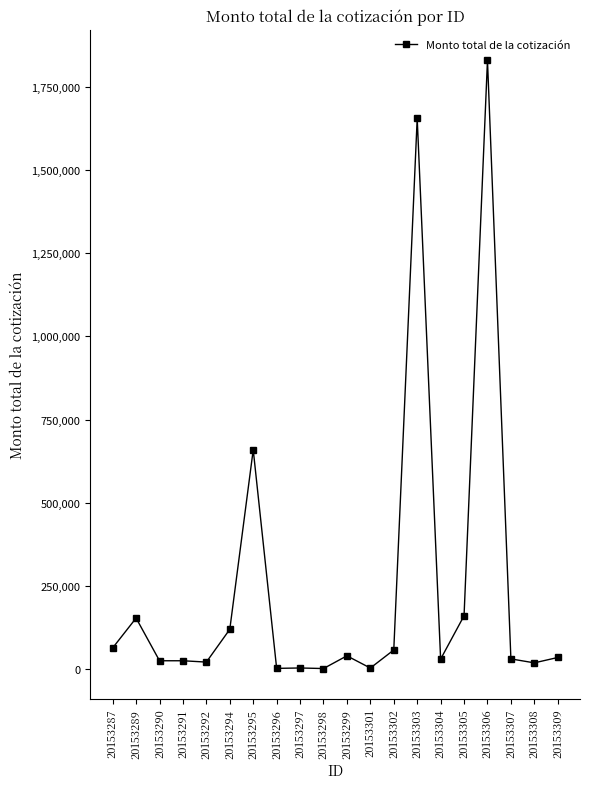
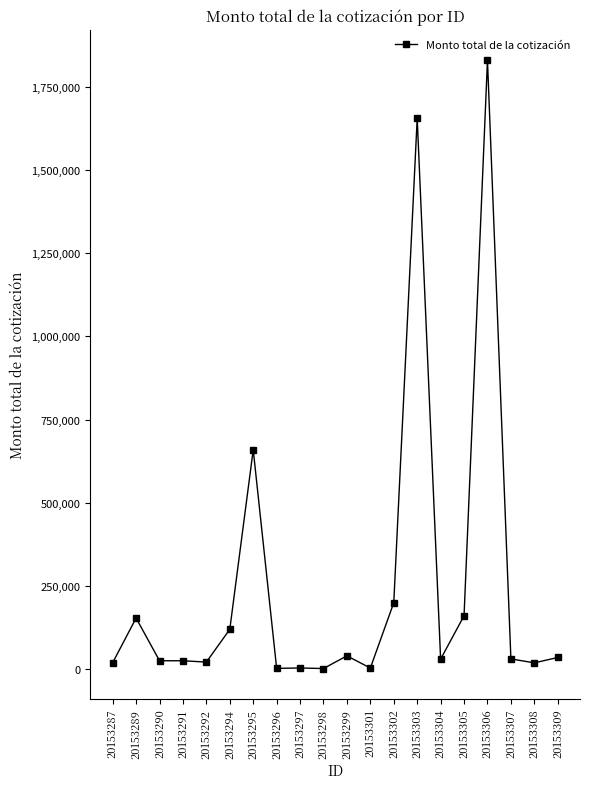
20153287: 60,000 -> 20,000
20153302: 60,000 -> 200,000
